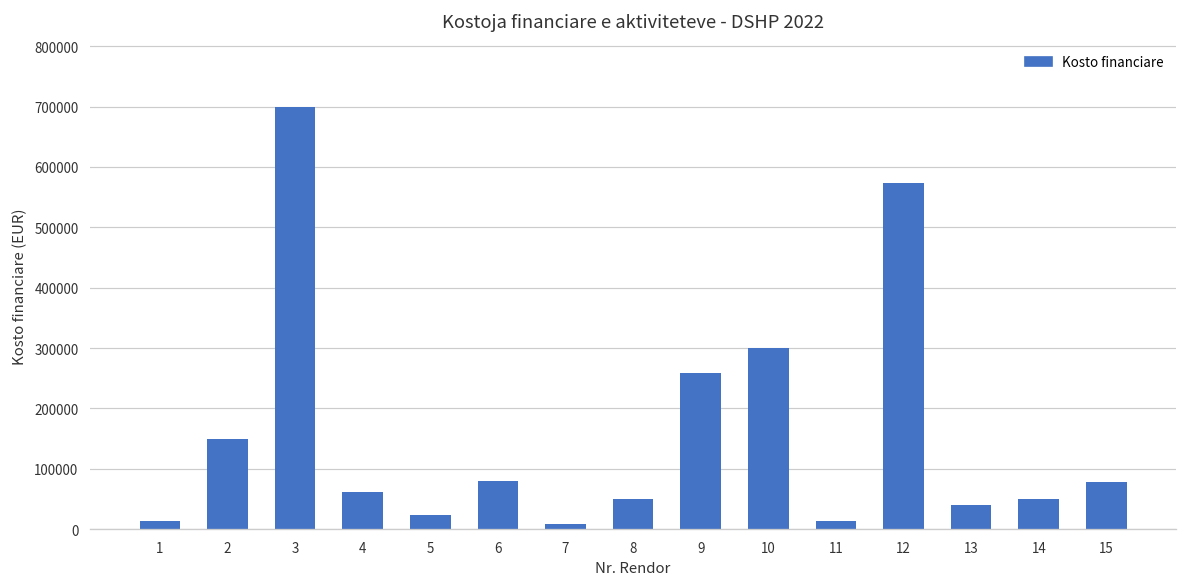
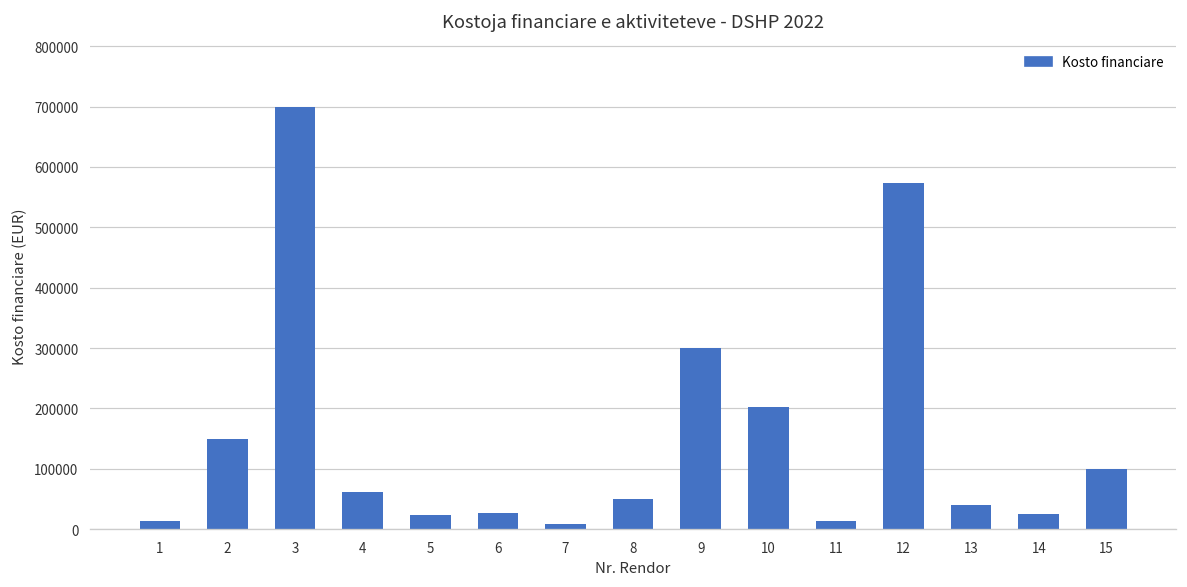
6: 80000 -> 30000
9: 260000 -> 300000
10: 300000 -> 200000
14: 50000 -> 20000
15: 80000 -> 100000
